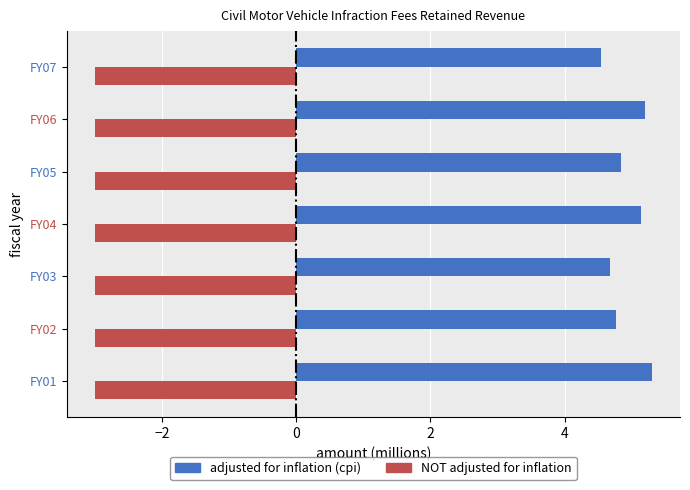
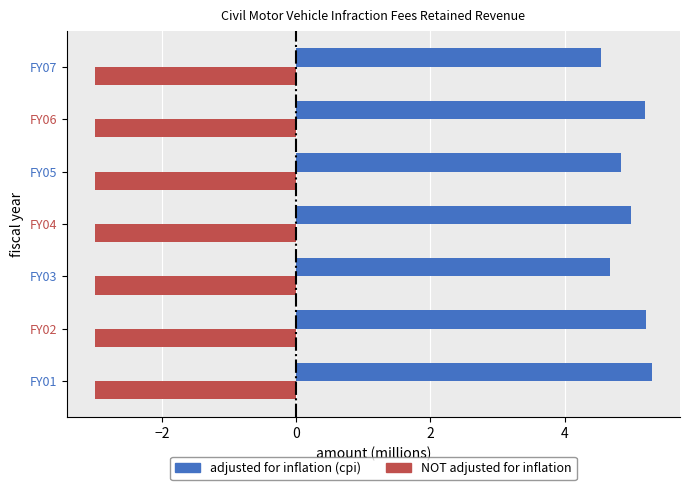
adjusted for inflation (cpi), FY04: 5.1 -> 5.0
adjusted for inflation (cpi), FY02: 4.8 -> 5.2
